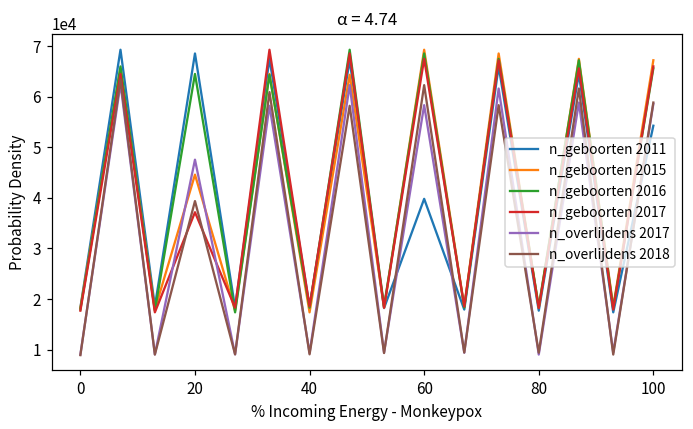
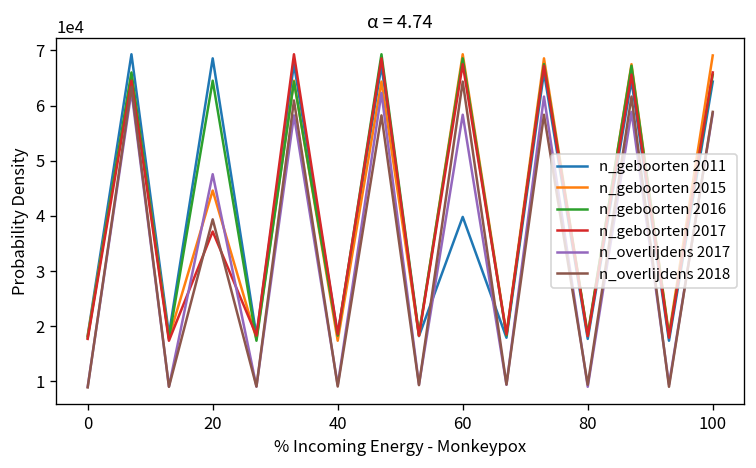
n_overlijdens 2018, 60: 62000 -> 64000
n_geboorten 2011, 100: 54000 -> 64000
n_geboorten 2015, 100: 67000 -> 69000
